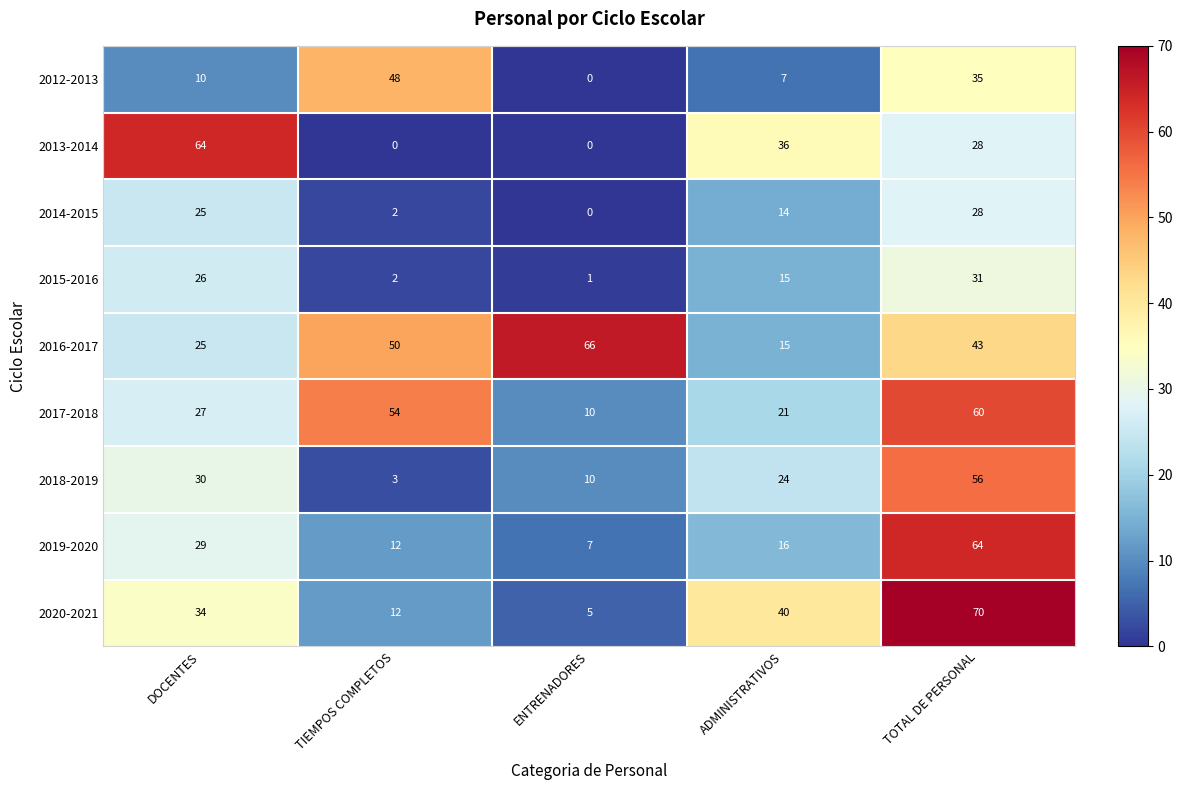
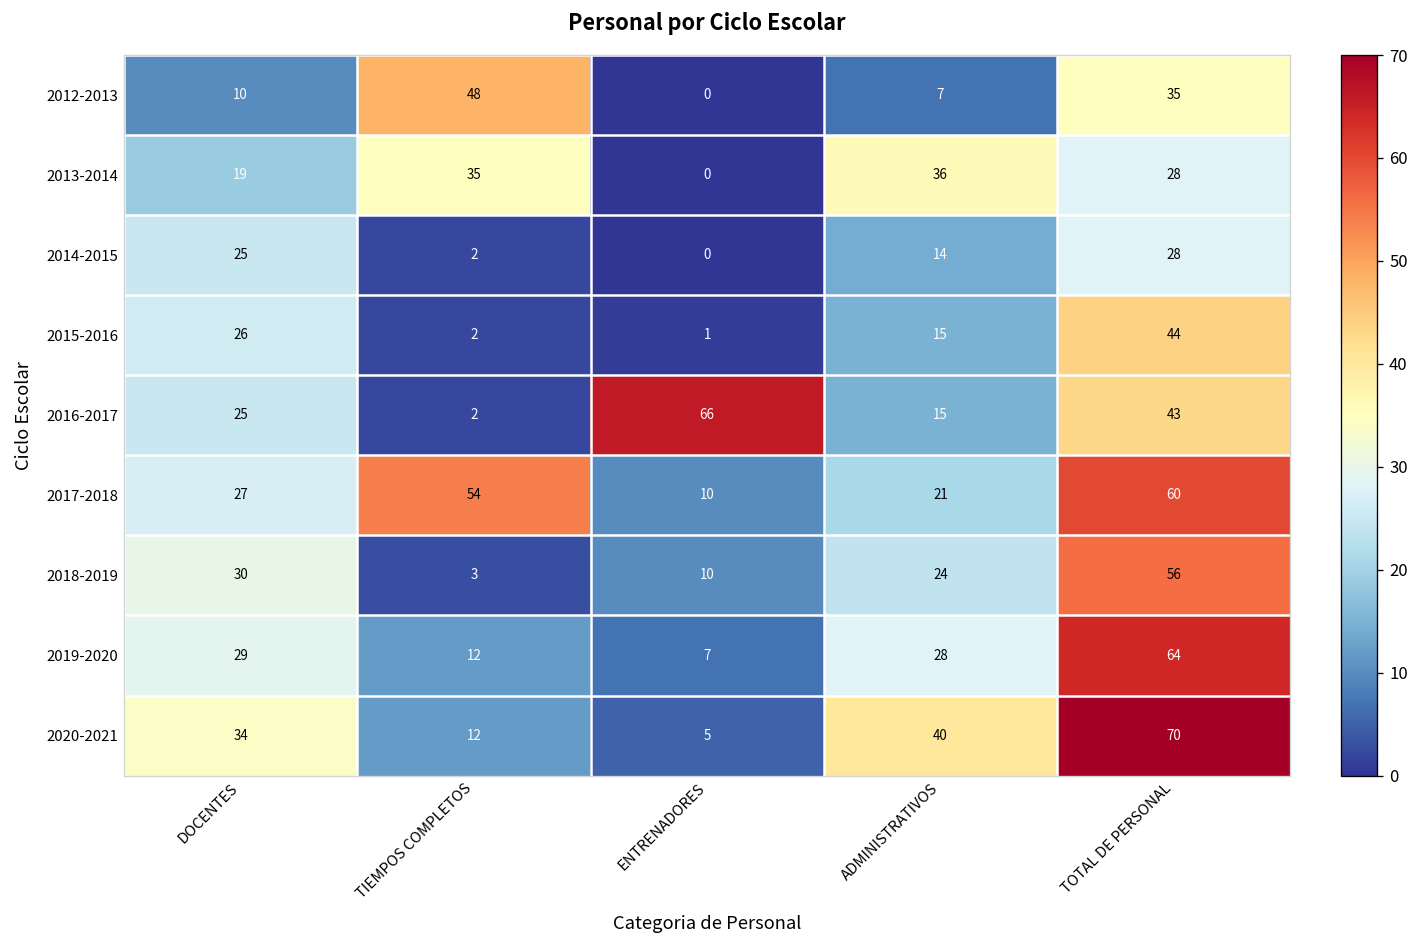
2013-2014, DOCENTES: 64 -> 19
2013-2014, TIEMPOS COMPLETOS: 0 -> 35
2015-2016, TOTAL DE PERSONAL: 31 -> 44
2016-2017, TIEMPOS COMPLETOS: 50 -> 2
2019-2020, ADMINISTRATIVOS: 16 -> 28
